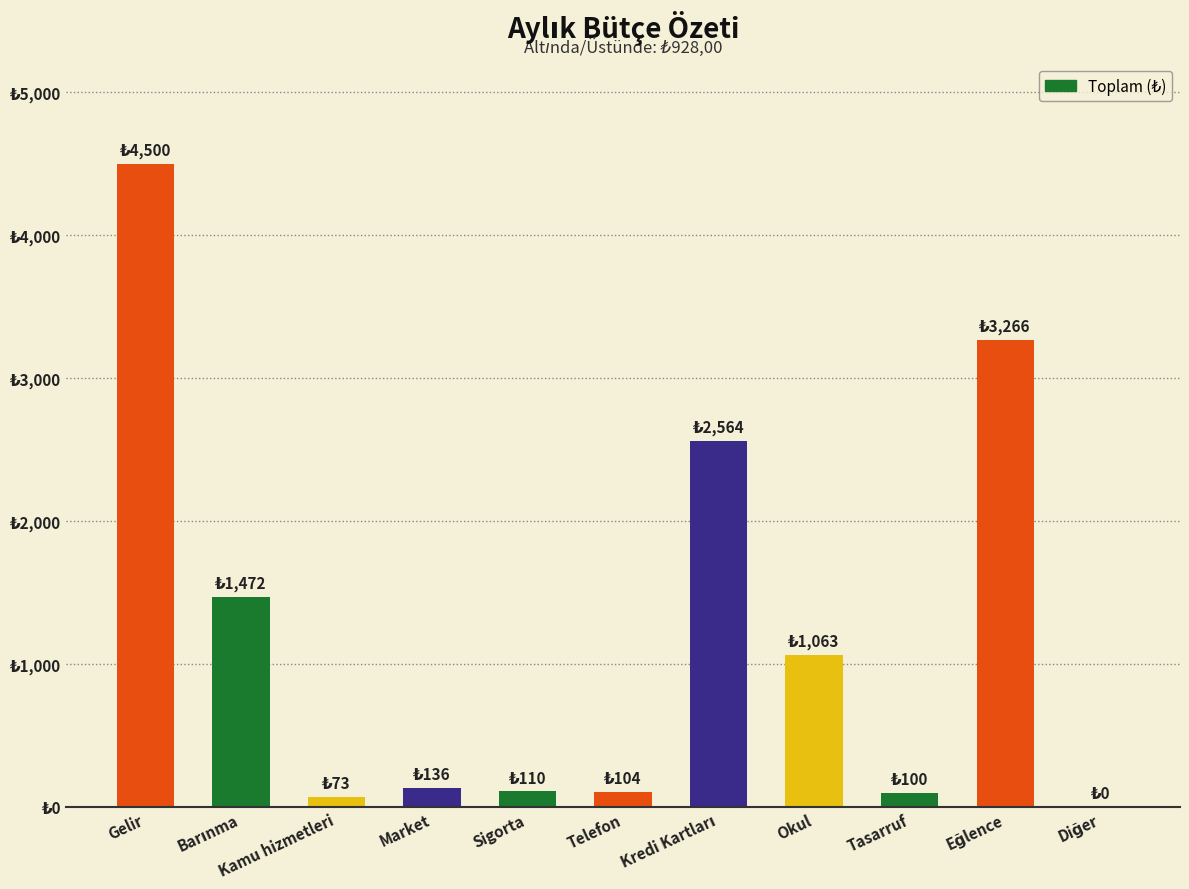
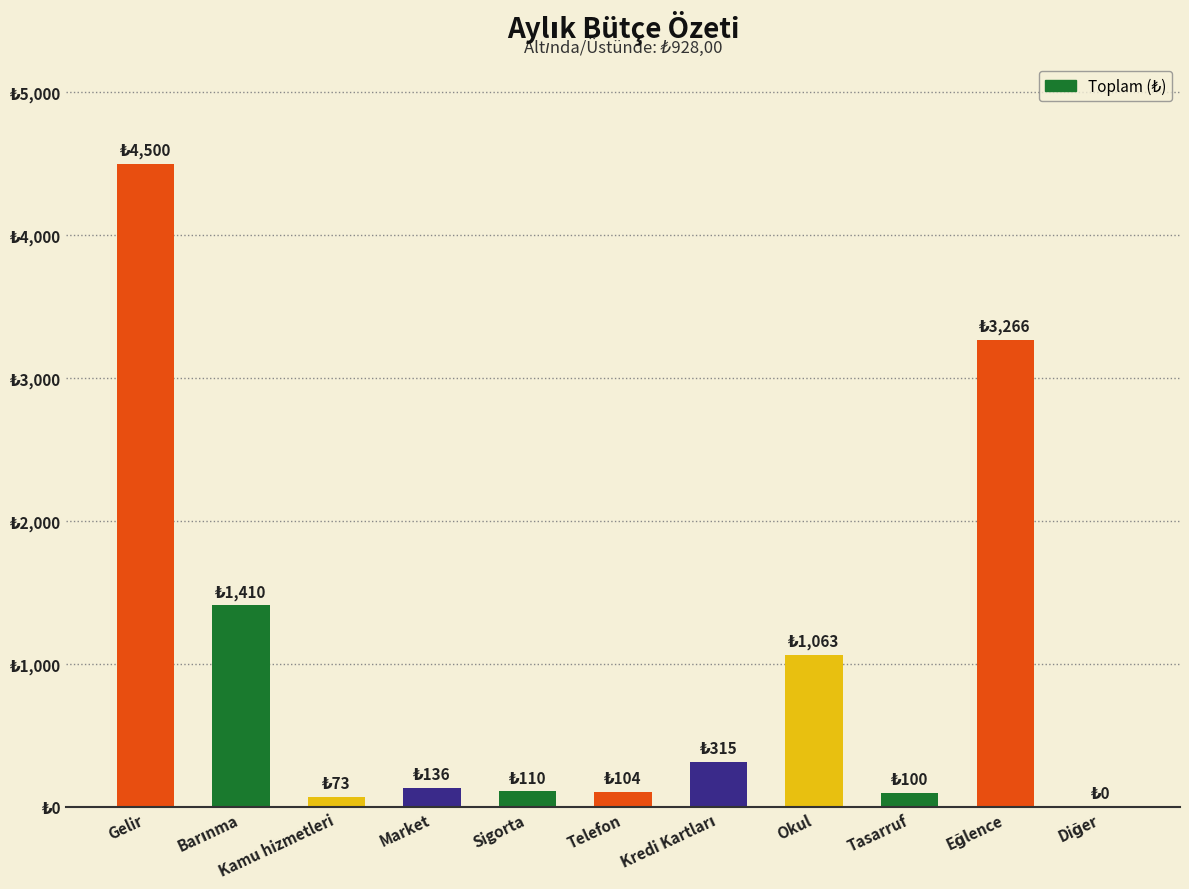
Barınma: 1,472 -> 1,410
Kredi Kartları: 2,564 -> 315
